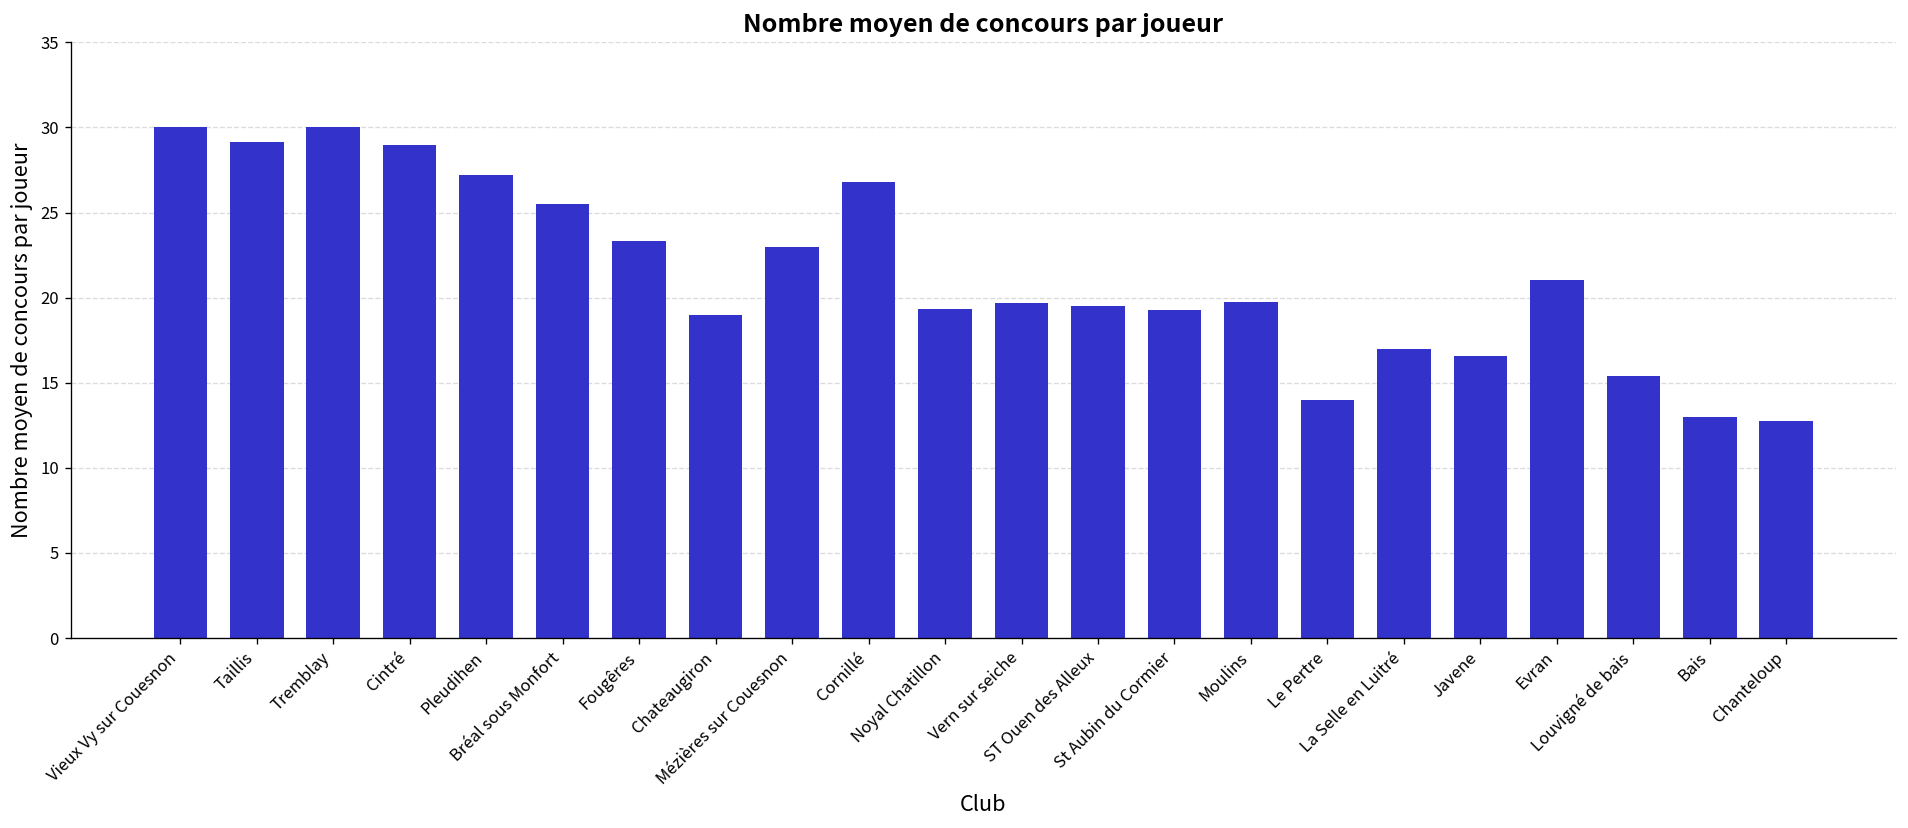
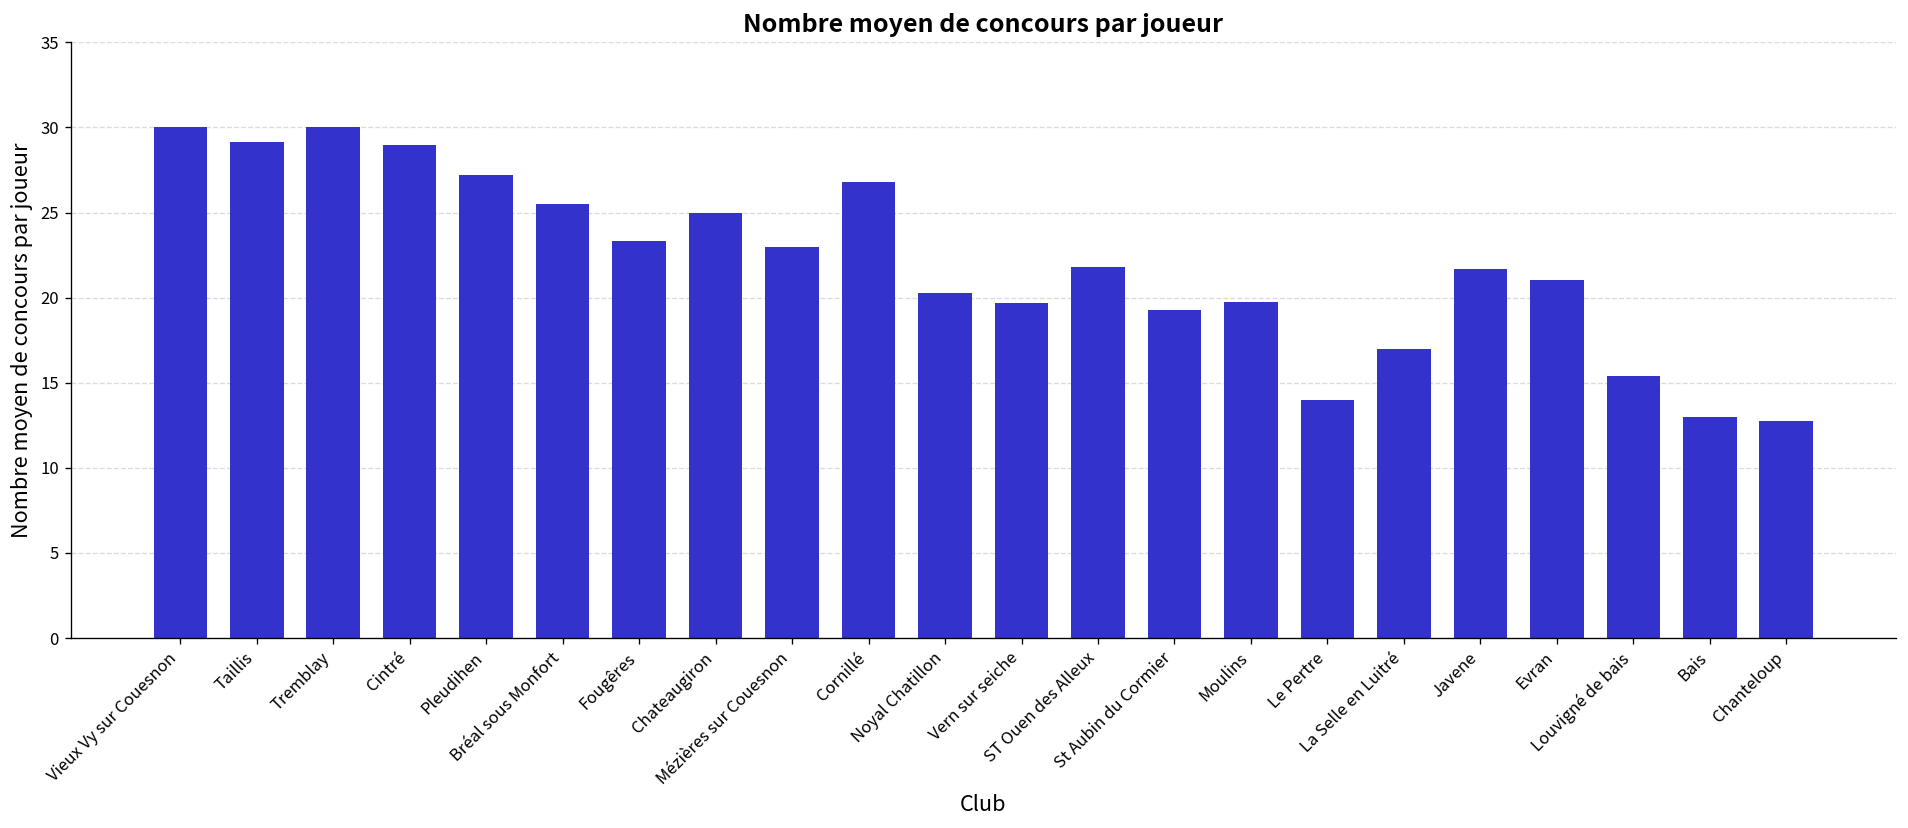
Chateaugiron: 19 -> 25
Noyal Chatillon: 19.4 -> 20.3
ST Ouen des Alleux: 19.5 -> 21.8
Javene: 16.5 -> 21.7
